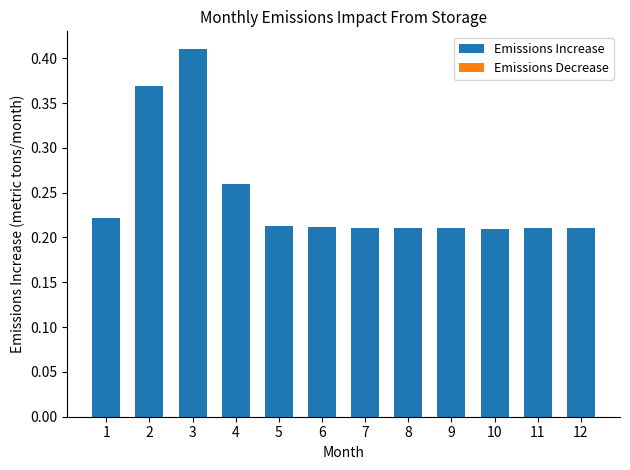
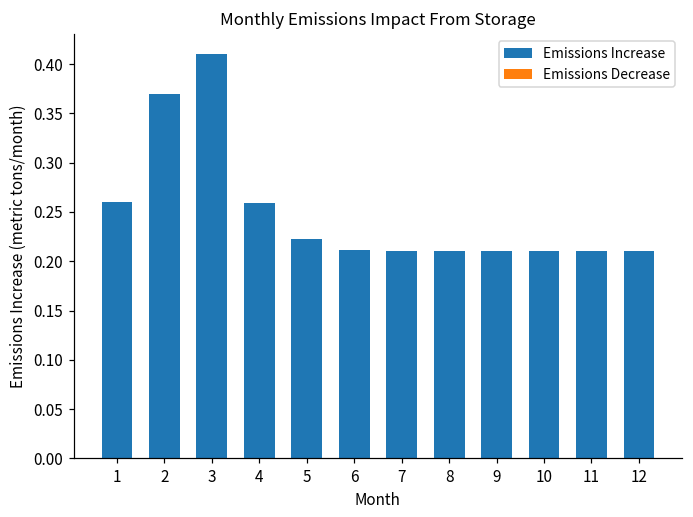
Emissions Increase, 1: 0.22 -> 0.26
Emissions Increase, 5: 0.21 -> 0.22
